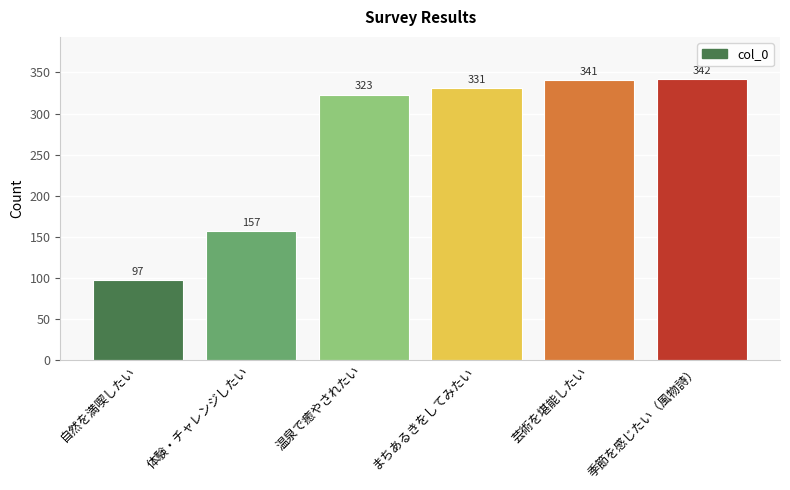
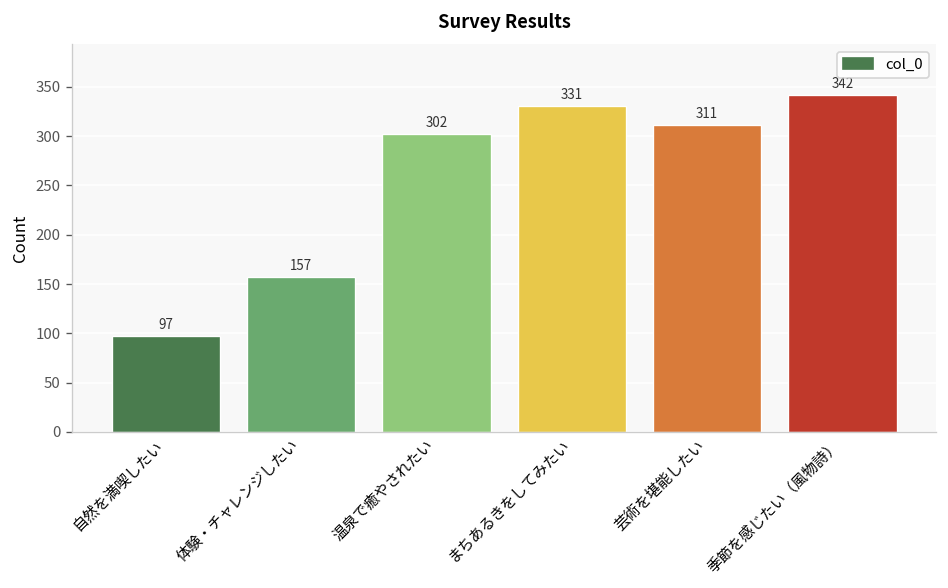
温泉で癒やされたい: 323 -> 302
芸術を堪能したい: 341 -> 311
